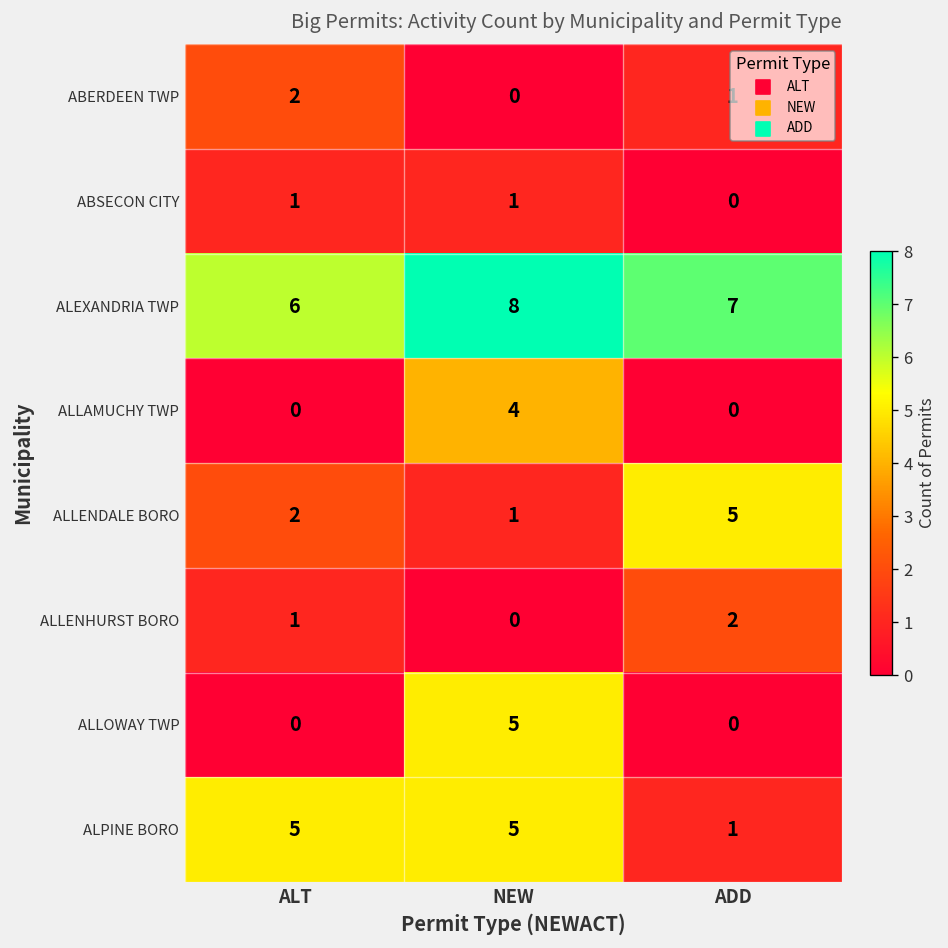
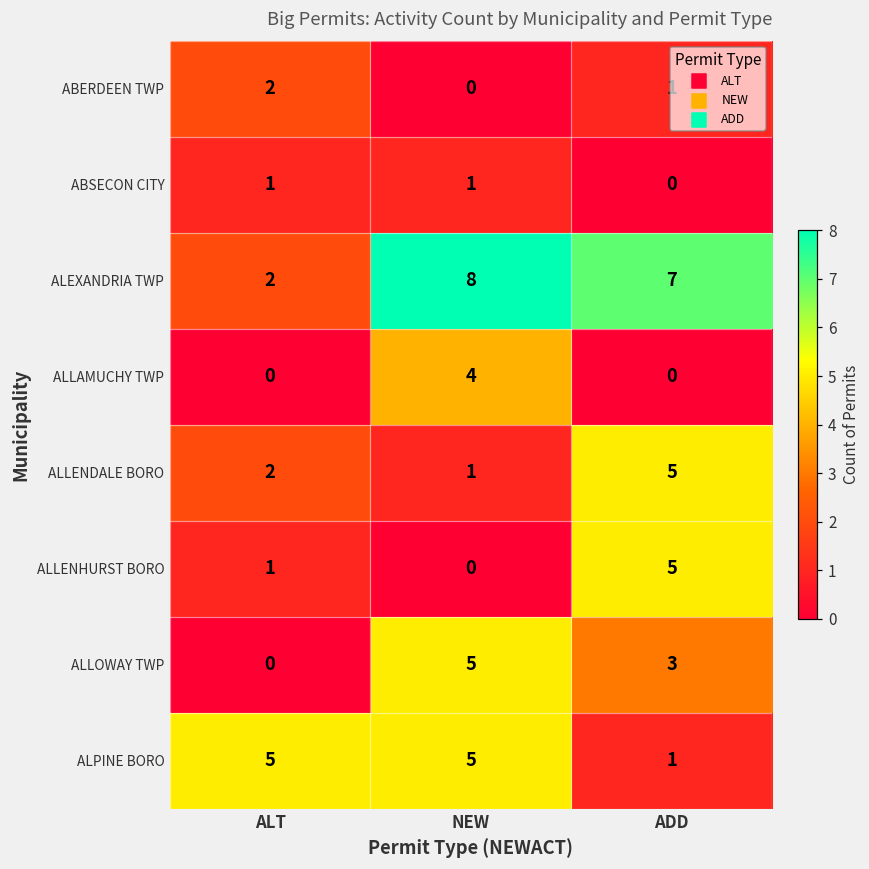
ALEXANDRIA TWP, ALT: 6 -> 2
ALLENHURST BORO, ADD: 2 -> 5
ALLOWAY TWP, ADD: 0 -> 3
